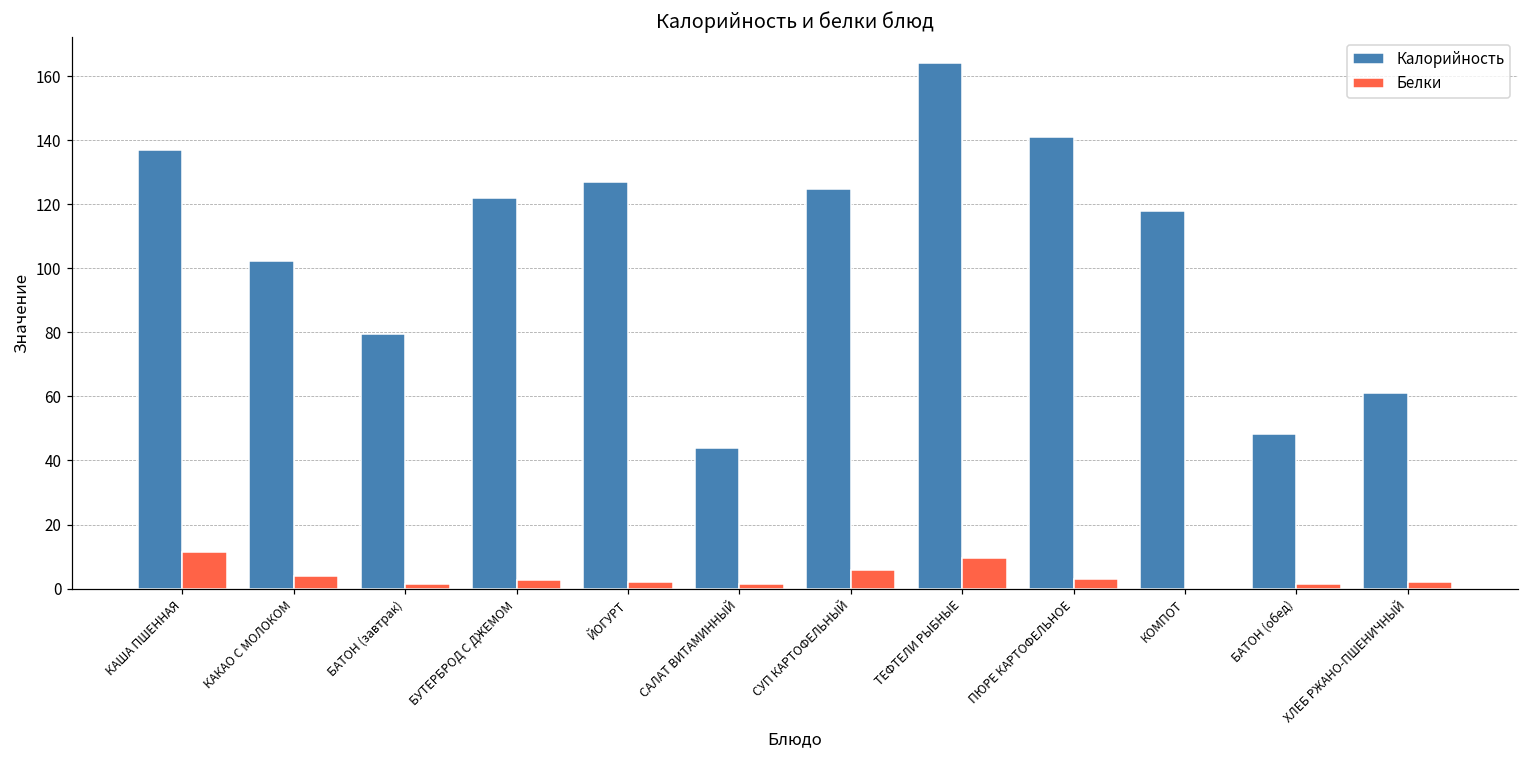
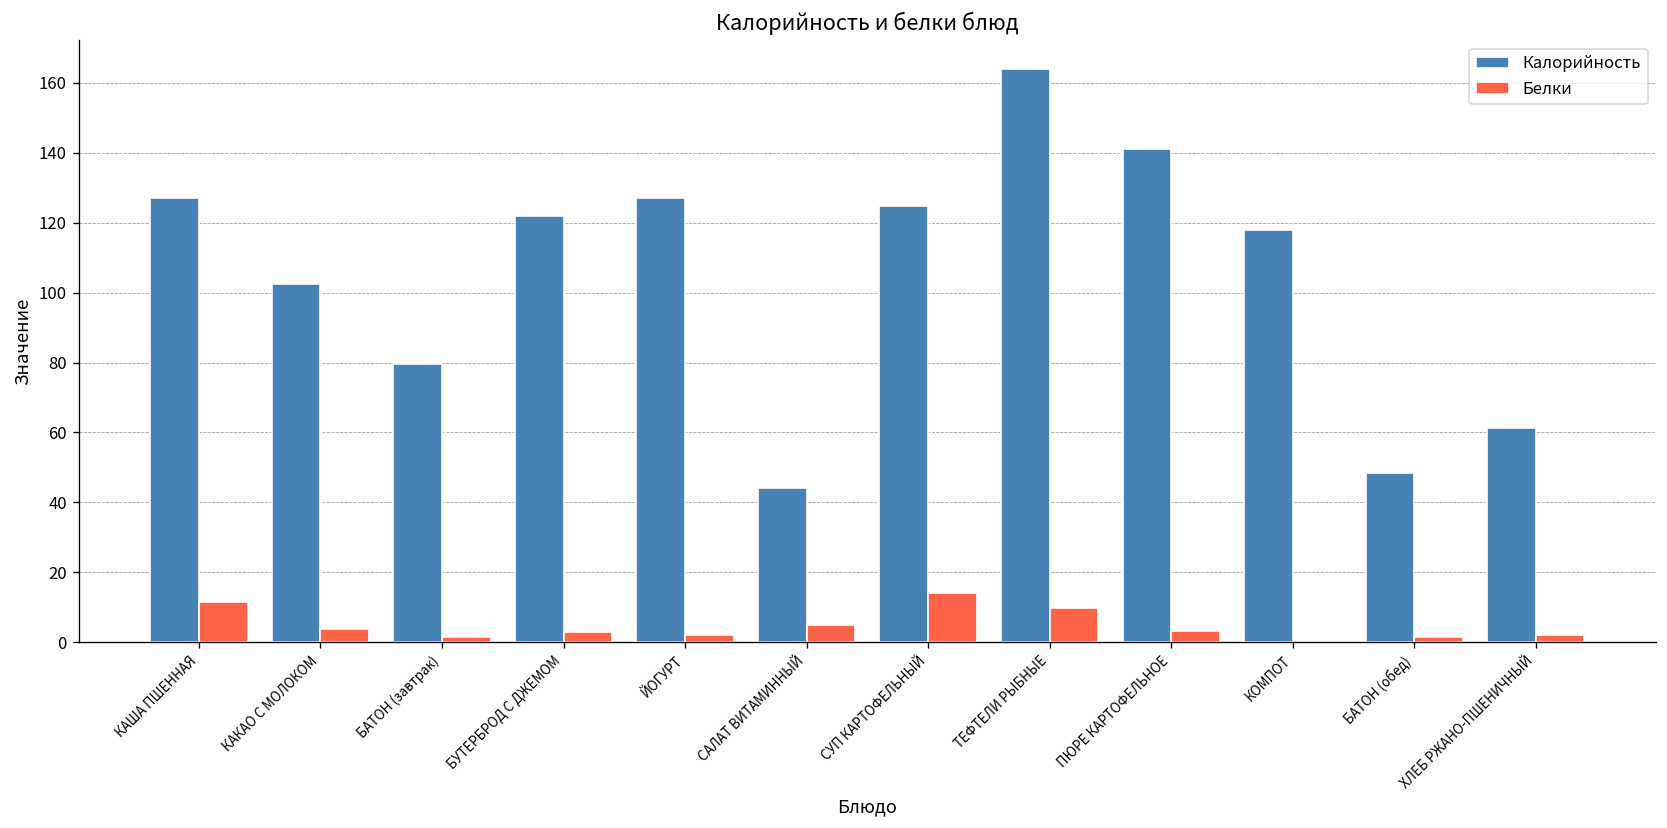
Калорийность, КАША ПШЕННАЯ: 137 -> 127
Белки, САЛАТ ВИТАМИННЫЙ: 1 -> 5
Белки, СУП КАРТОФЕЛЬНЫЙ: 6 -> 14
